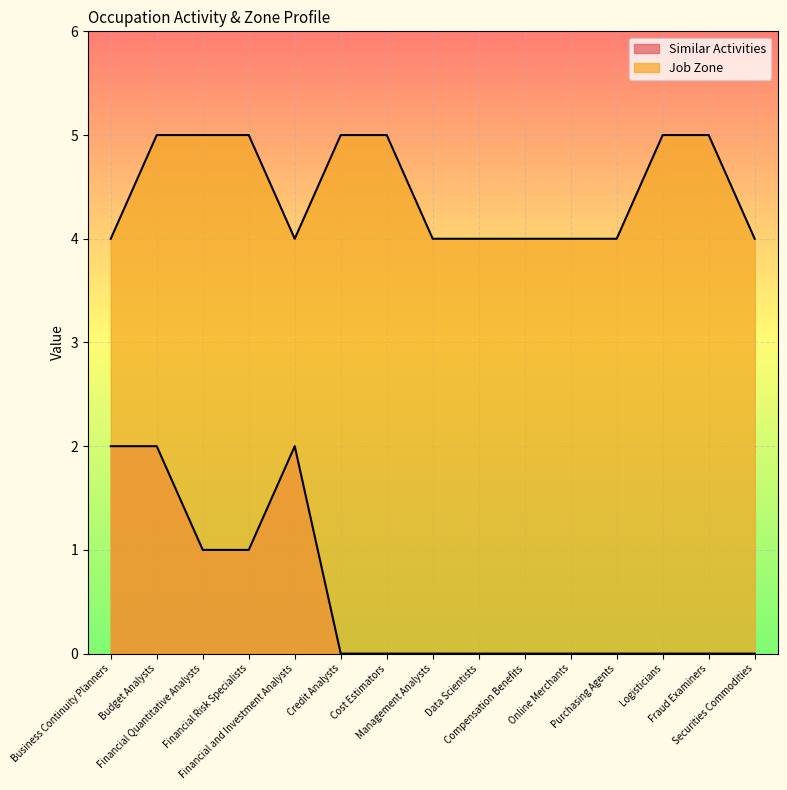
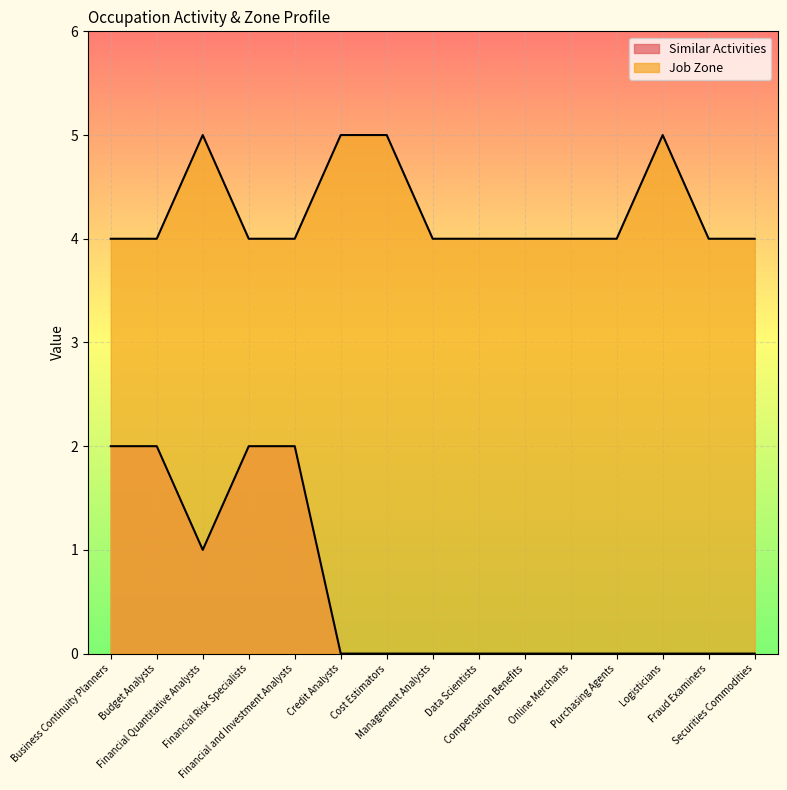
Job Zone, Budget Analysts: 5 -> 4
Similar Activities, Financial Risk Specialists: 1 -> 2
Job Zone, Financial Risk Specialists: 5 -> 4
Job Zone, Fraud Examiners: 5 -> 4
